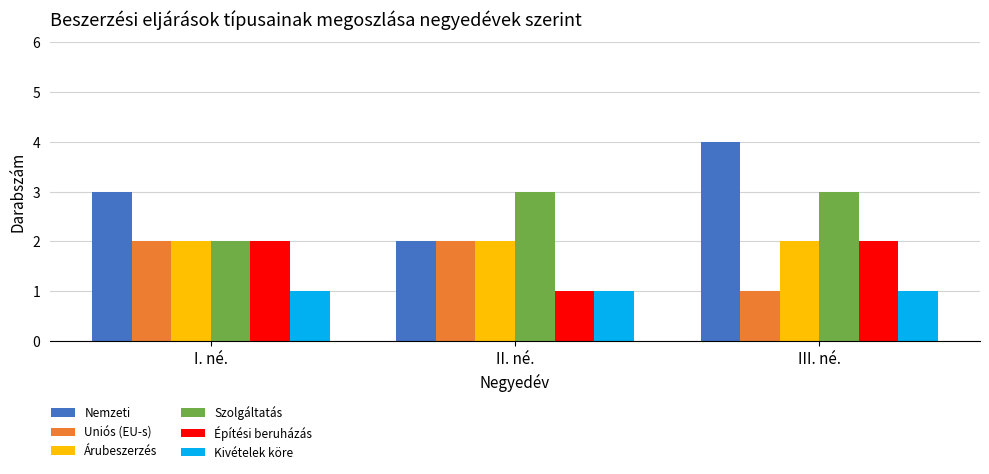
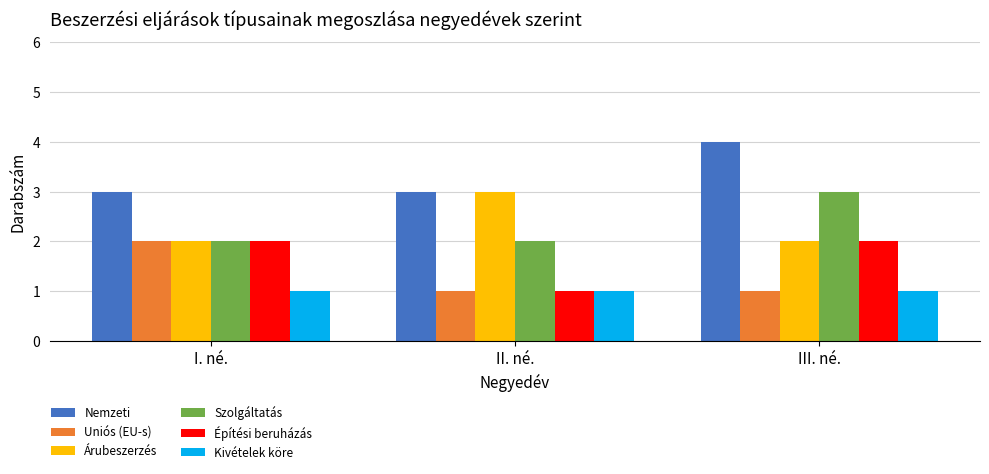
Nemzeti, II. né.: 2 -> 3
Uniós (EU-s), II. né.: 2 -> 1
Árubeszerzés, II. né.: 2 -> 3
Szolgáltatás, II. né.: 3 -> 2
